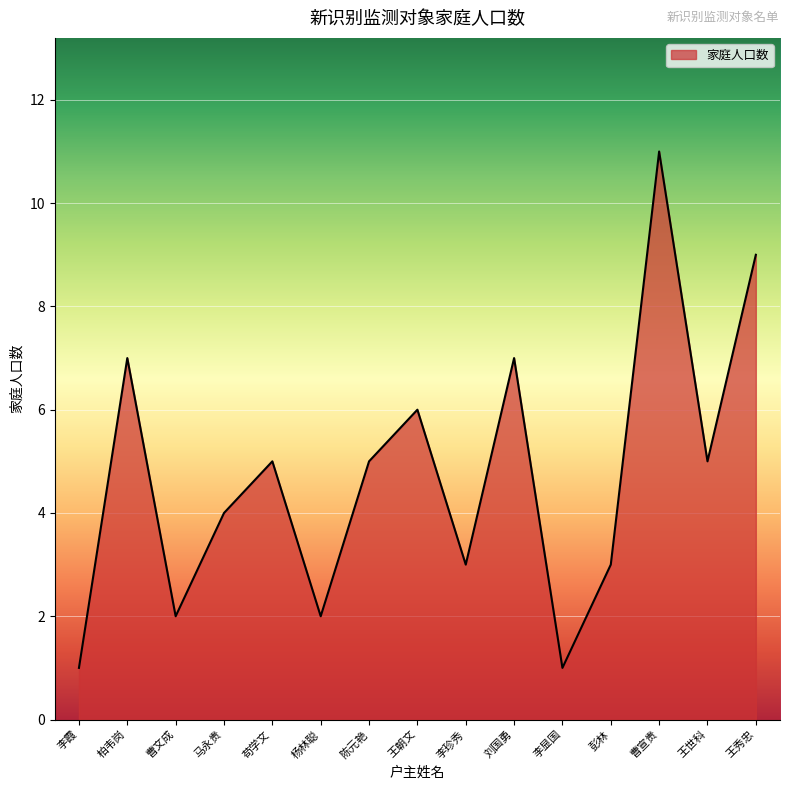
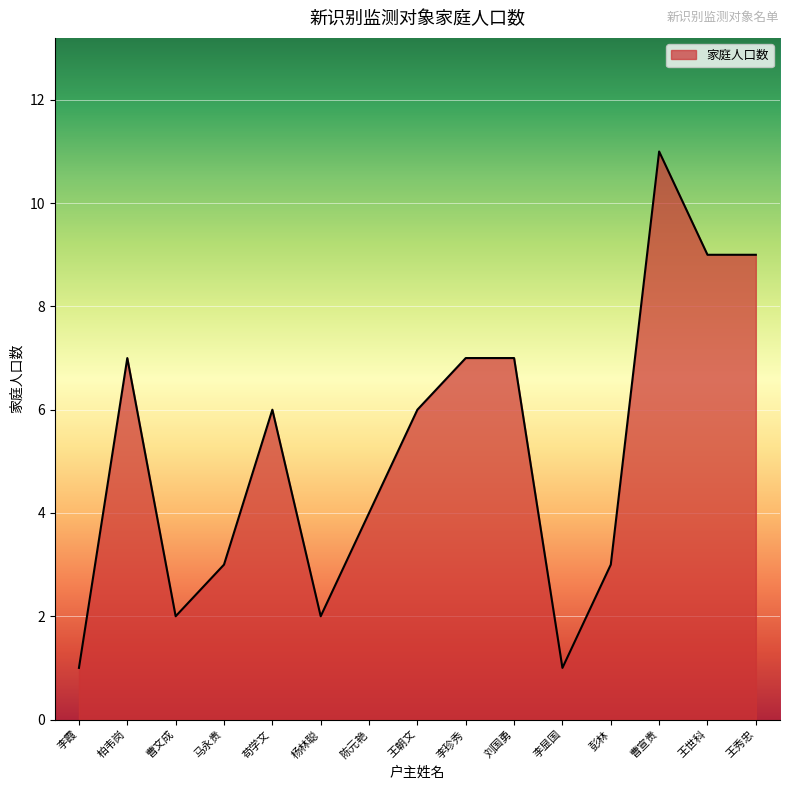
马永贵: 4 -> 3
苟学文: 5 -> 6
陈元艳: 5 -> 4
李珍秀: 3 -> 7
王世科: 5 -> 9
